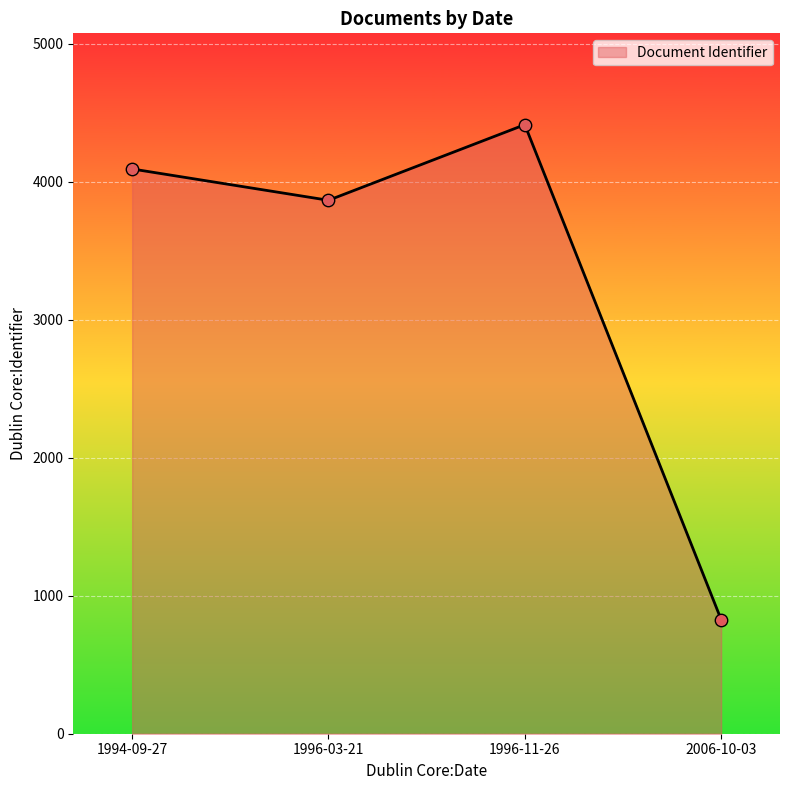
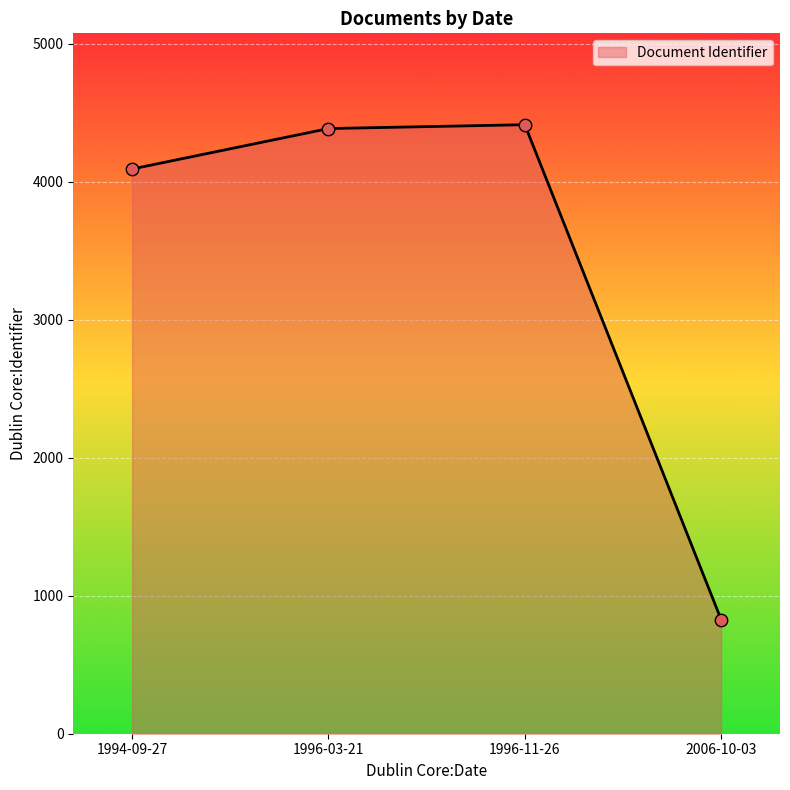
1996-03-21: 3870 -> 4390
